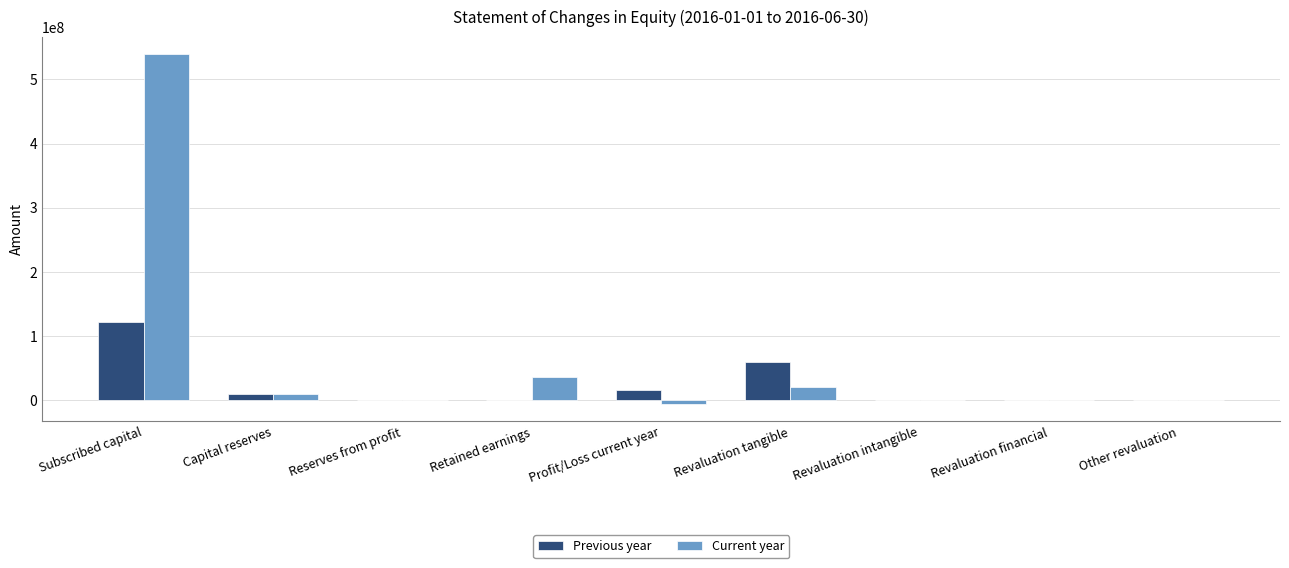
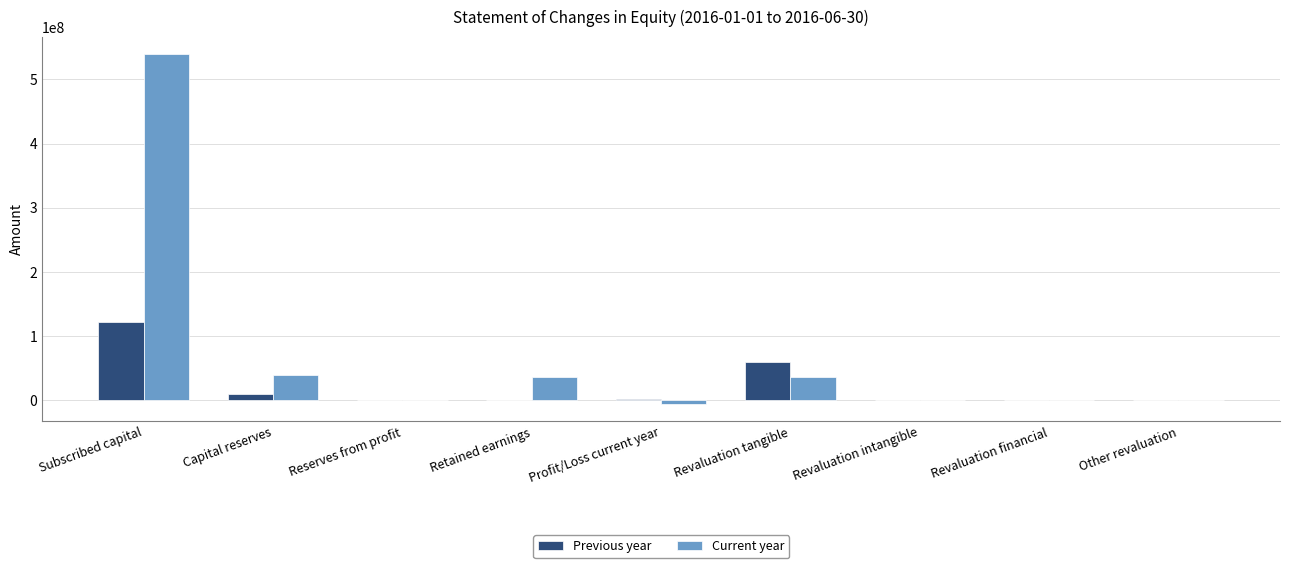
Current year, Capital reserves: 10000000 -> 40000000
Previous year, Profit/Loss current year: 20000000 -> 0
Current year, Revaluation tangible: 20000000 -> 40000000
